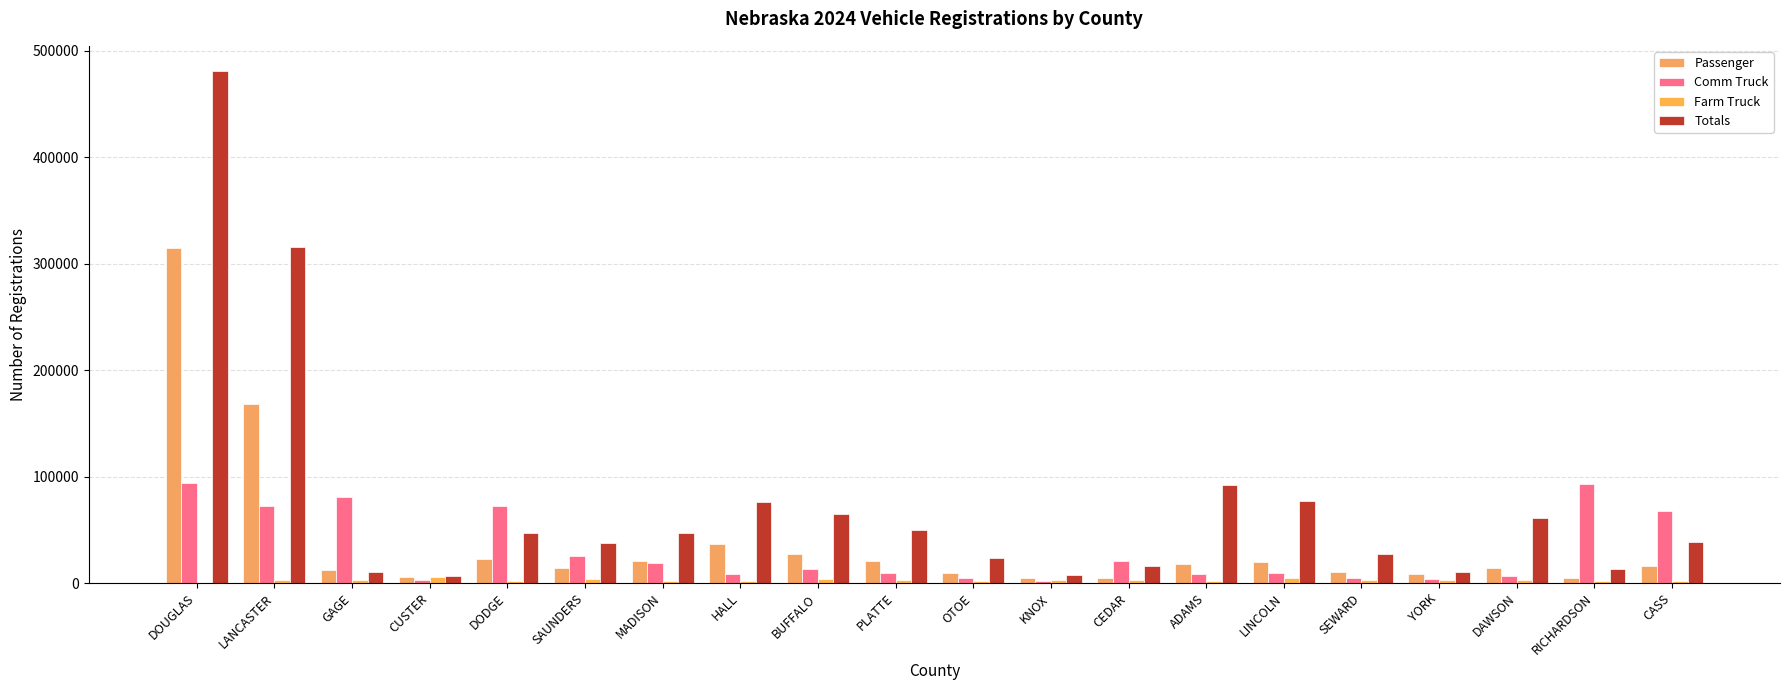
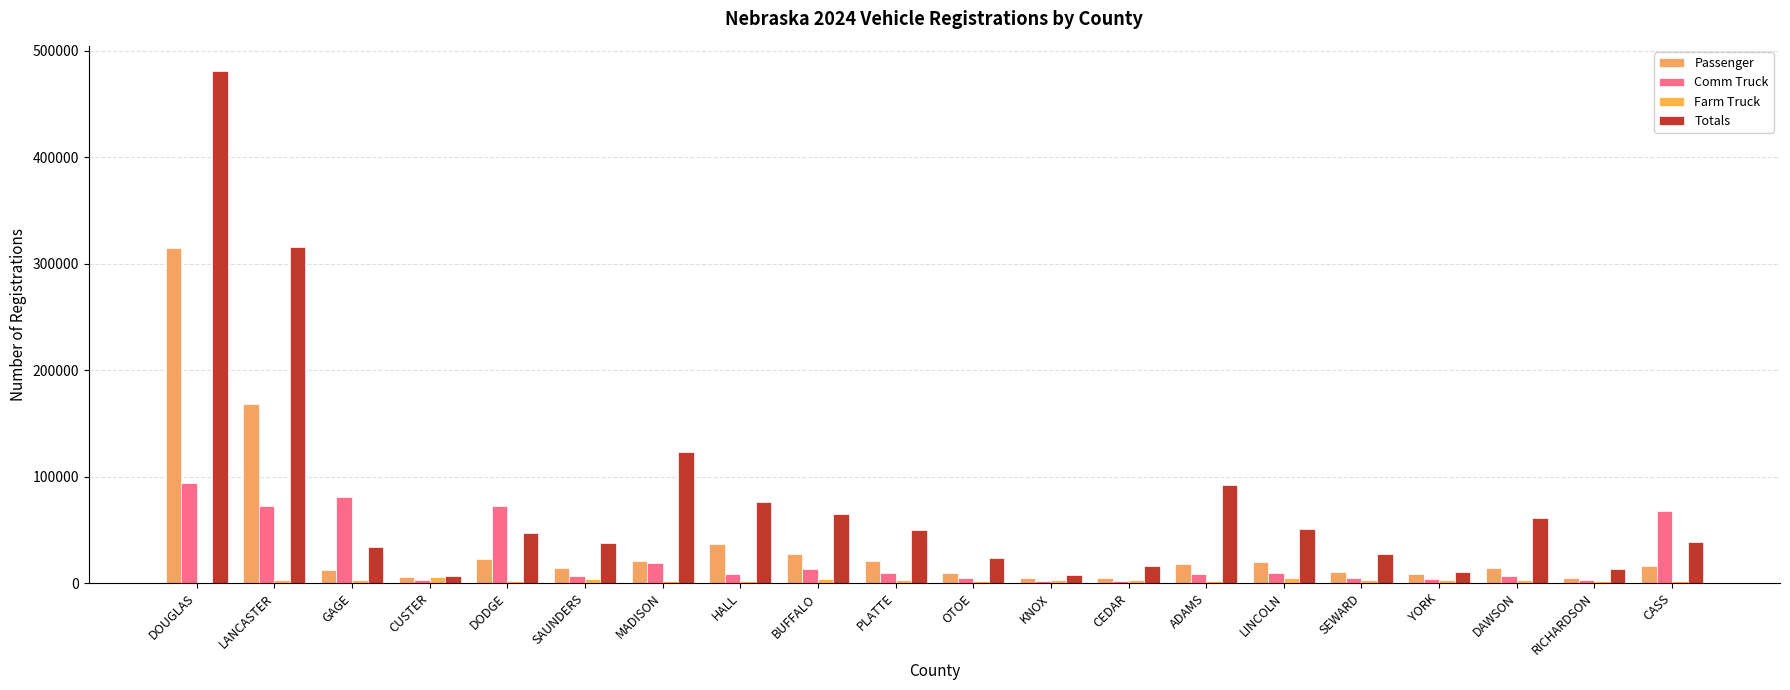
Totals, GAGE: 10000 -> 34000
Comm Truck, SAUNDERS: 25000 -> 7000
Totals, MADISON: 47000 -> 123000
Comm Truck, CEDAR: 20000 -> 2000
Totals, LINCOLN: 77000 -> 51000
Comm Truck, RICHARDSON: 93000 -> 2000
